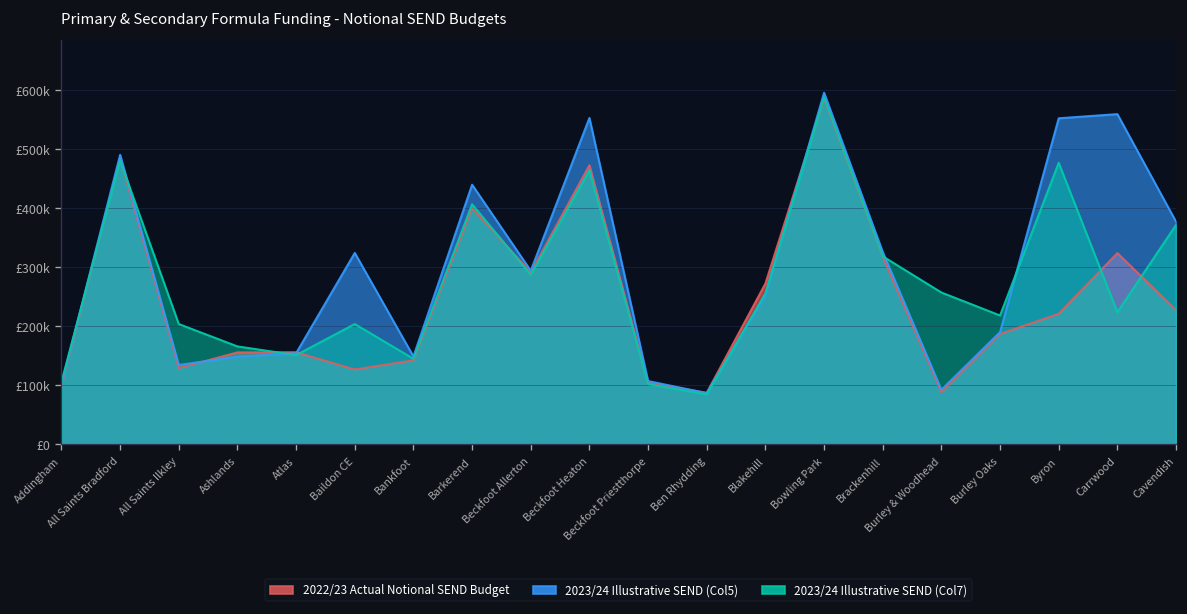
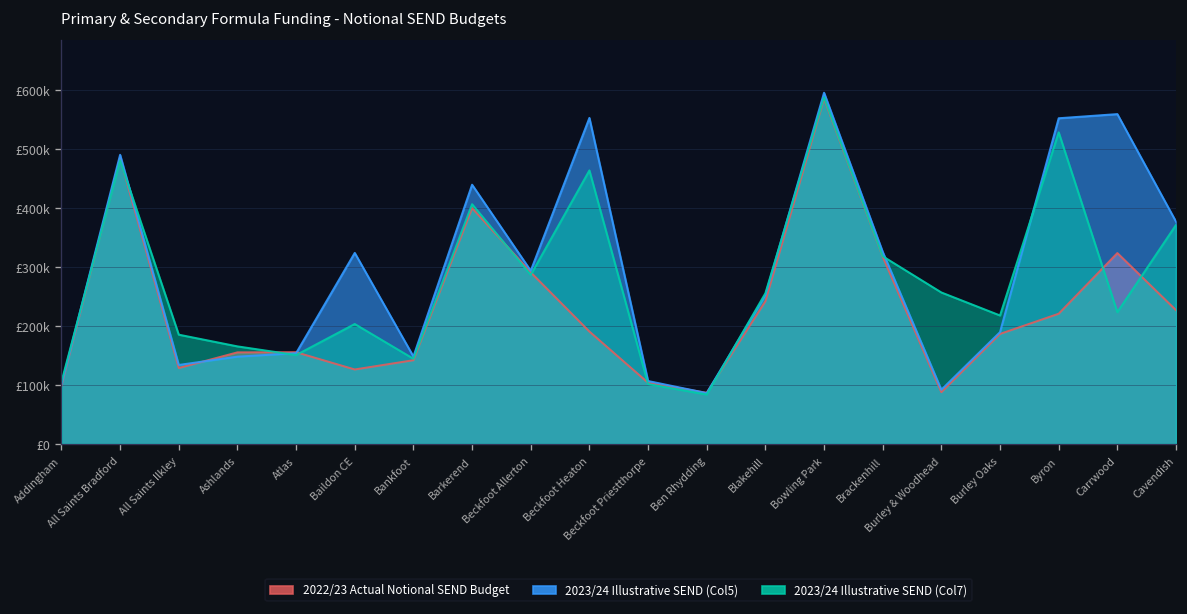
2023/24 Illustrative SEND (Col7), All Saints Ilkley: £200000 -> £190000
2022/23 Actual Notional SEND Budget, Beckfoot Heaton: £470000 -> £190000
2022/23 Actual Notional SEND Budget, Blakehill: £270000 -> £240000
2023/24 Illustrative SEND (Col7), Byron: £480000 -> £530000
